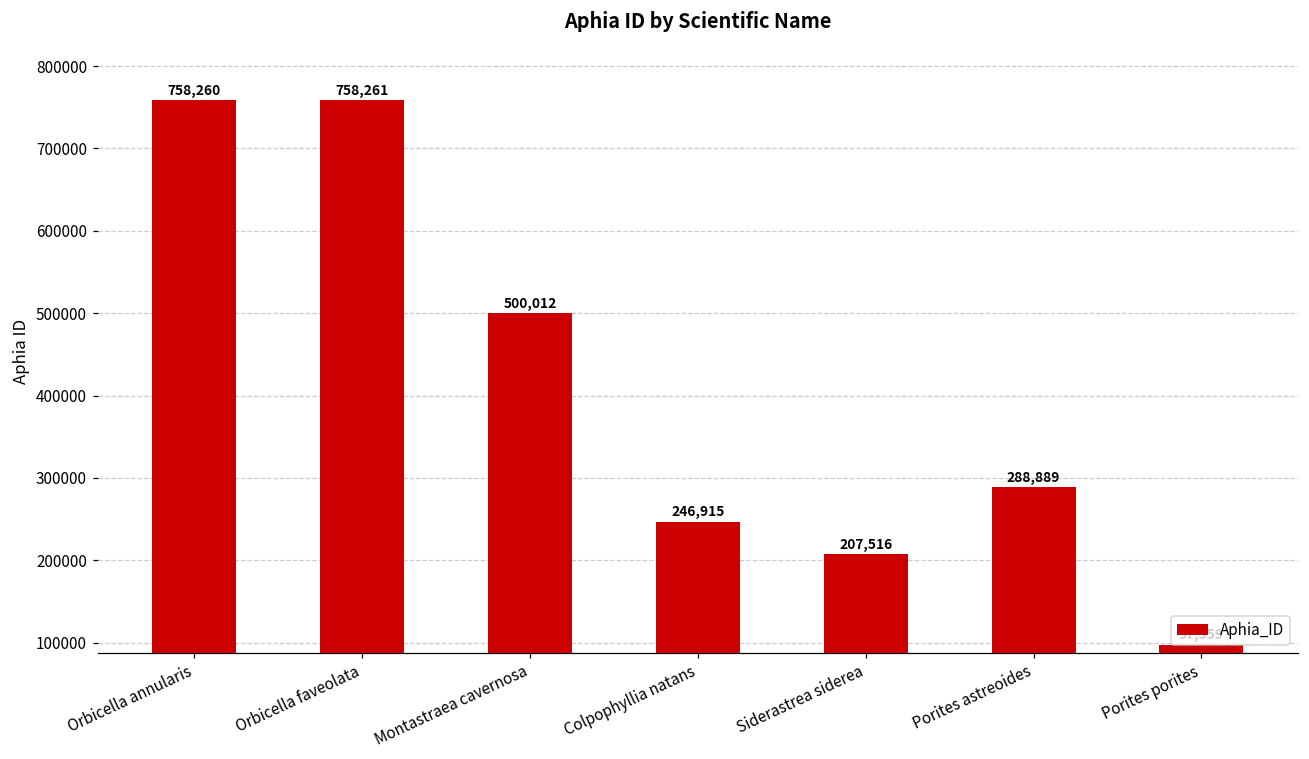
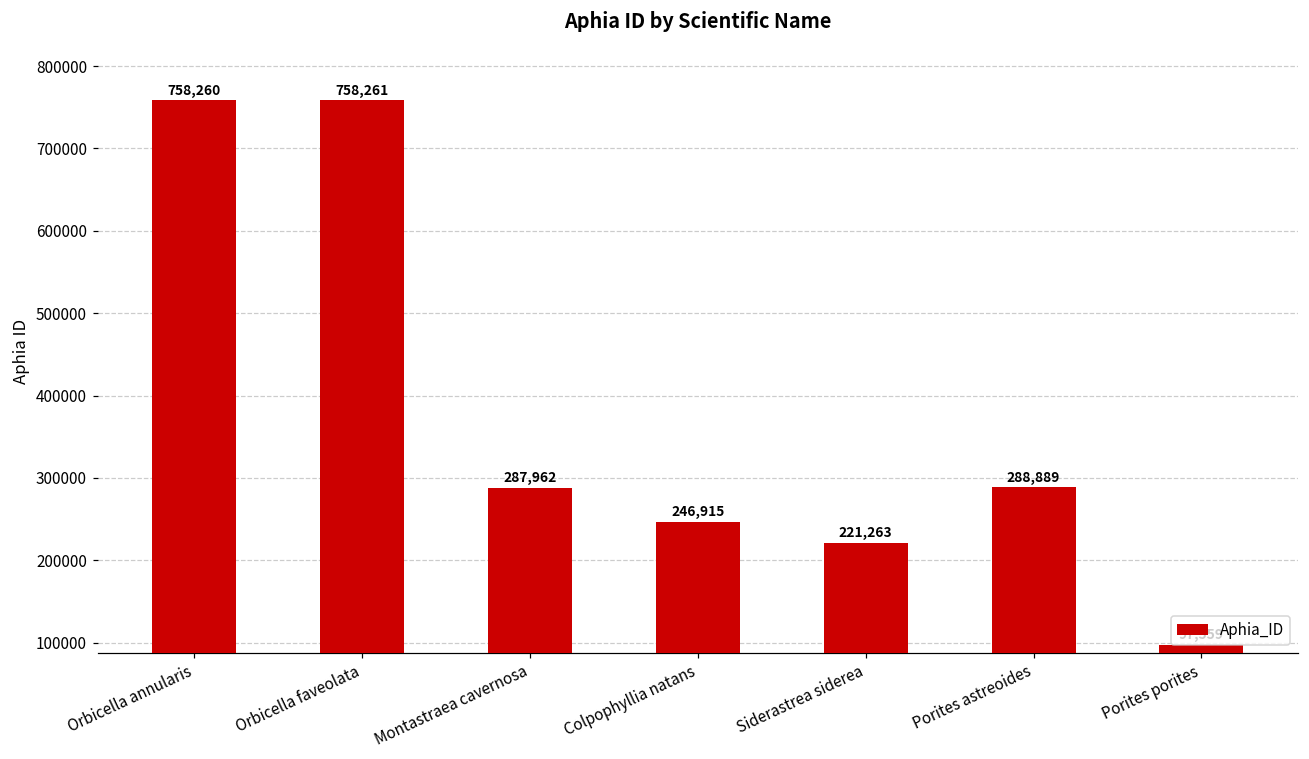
Montastraea cavernosa: 500,012 -> 287,962
Siderastrea siderea: 207,516 -> 221,263
